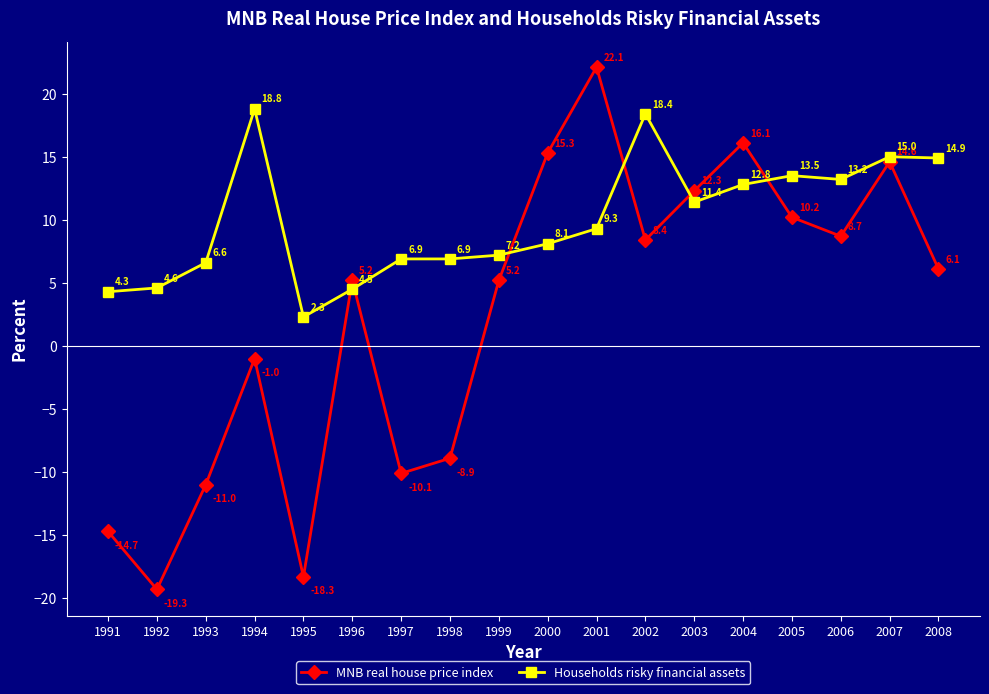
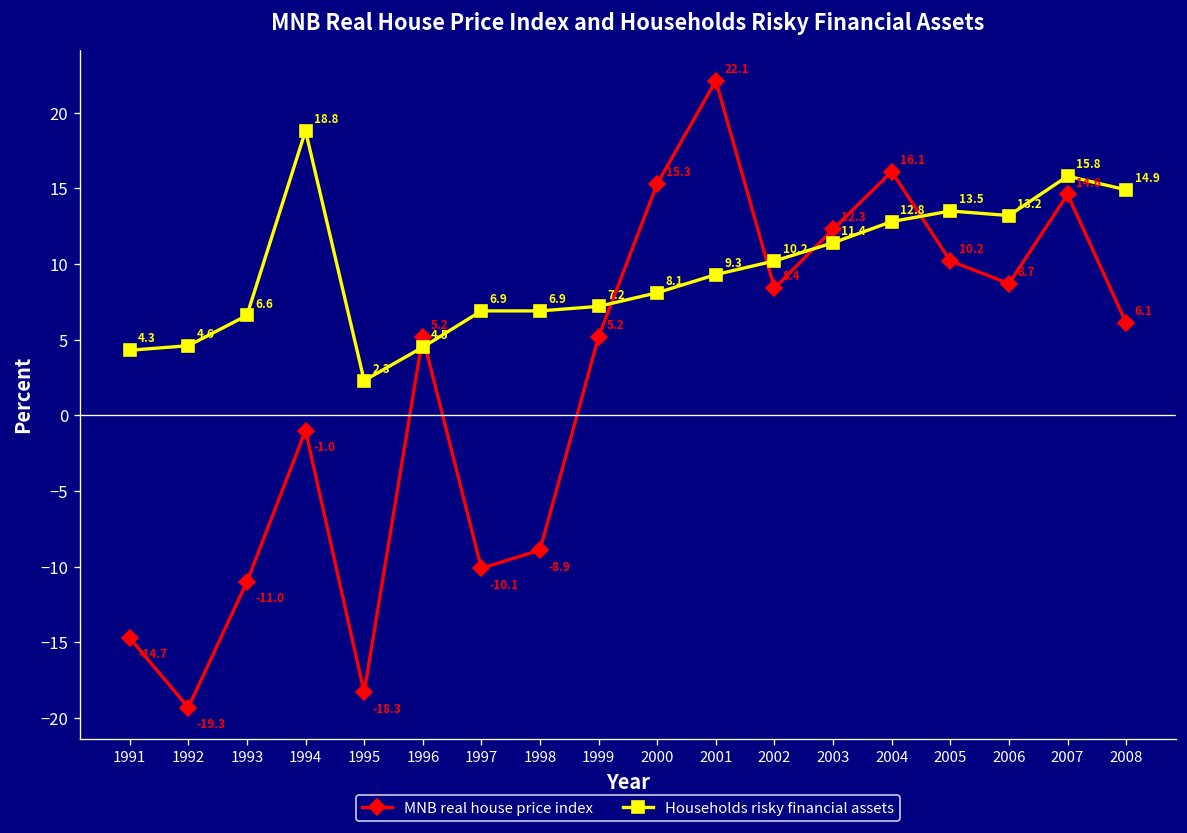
Households risky financial assets, 2002: 18.4 -> 10.2
Households risky financial assets, 2007: 15.0 -> 15.8
